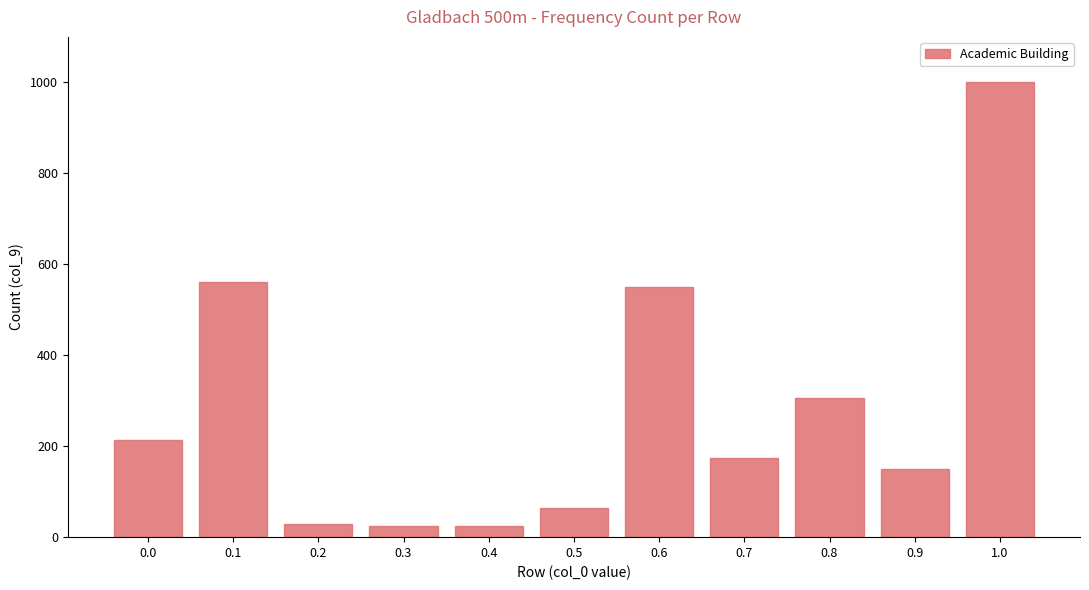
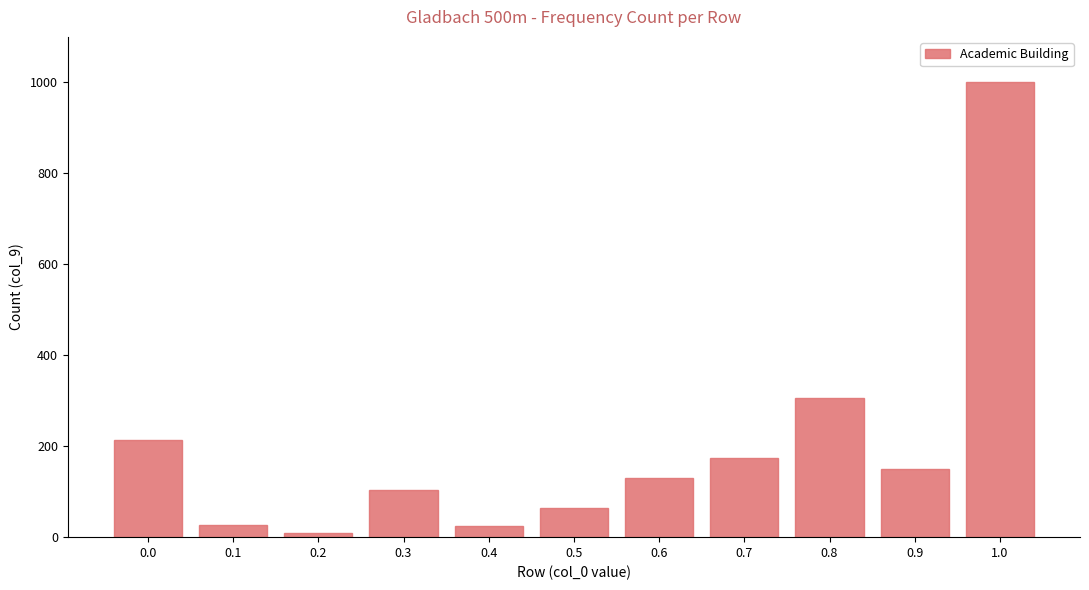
0.1: 560 -> 30
0.2: 30 -> 10
0.3: 20 -> 100
0.6: 550 -> 130
